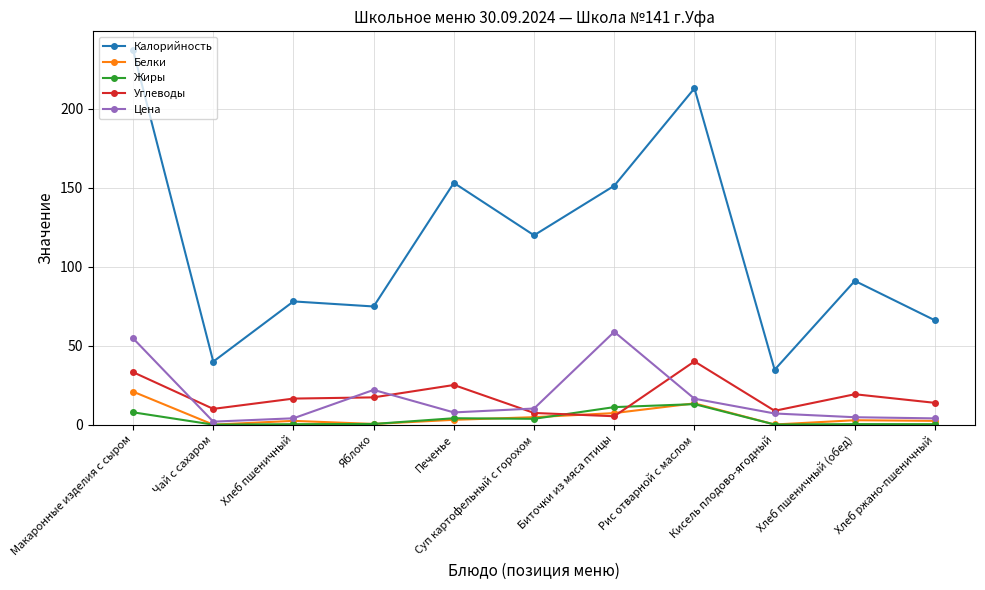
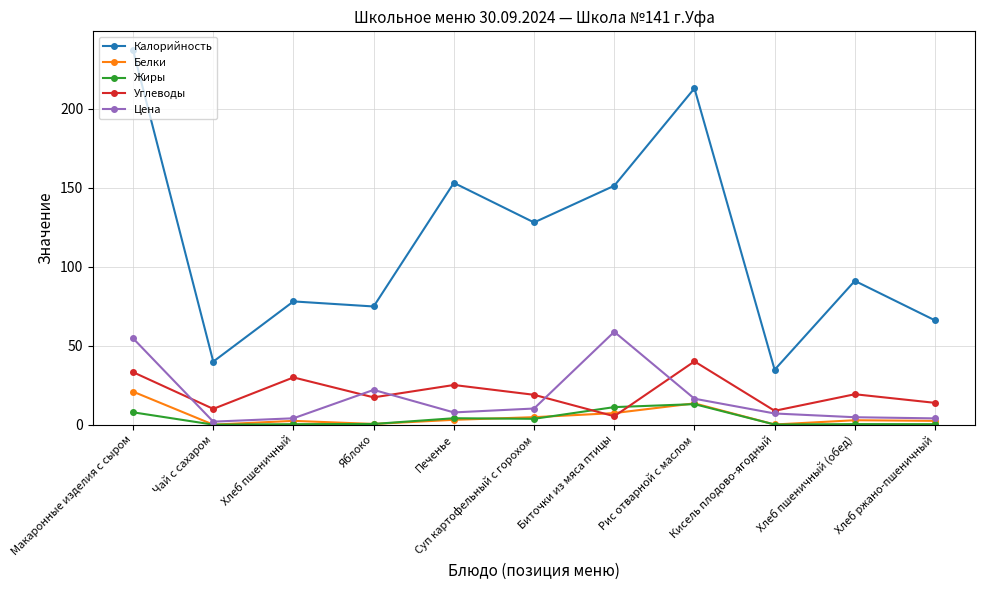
Углеводы, Хлеб пшеничный: 17 -> 30
Калорийность, Суп картофельный с горохом: 120 -> 128
Углеводы, Суп картофельный с горохом: 7 -> 19
